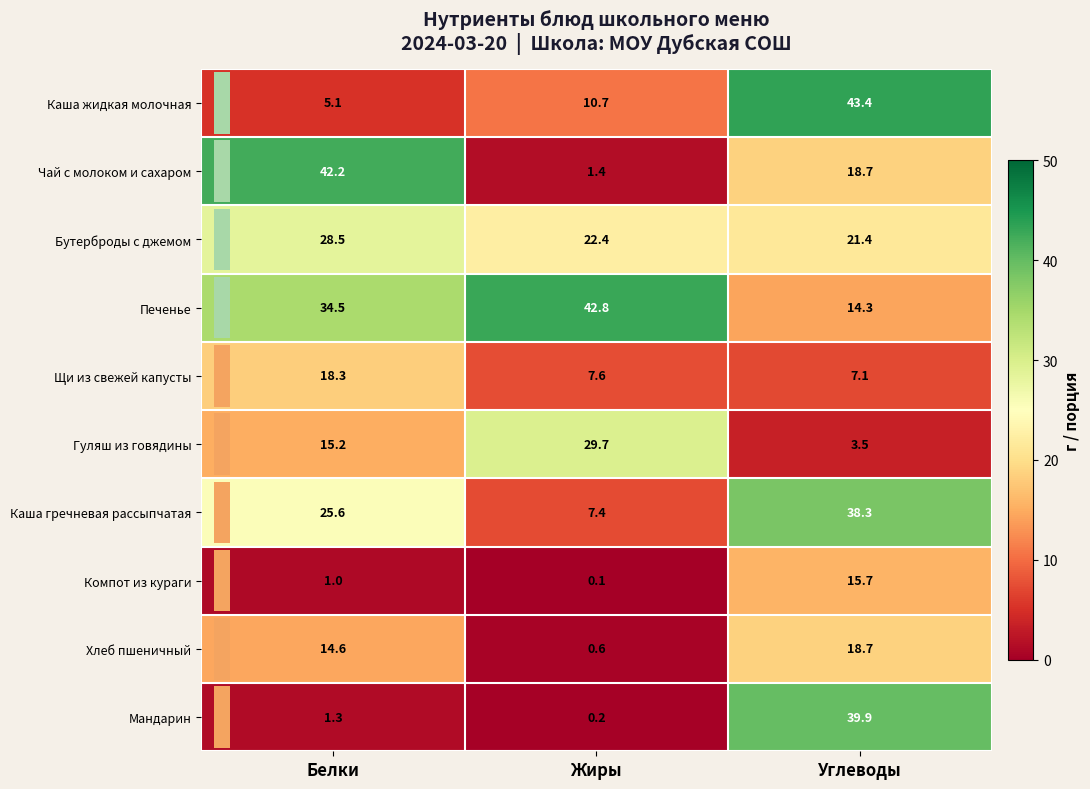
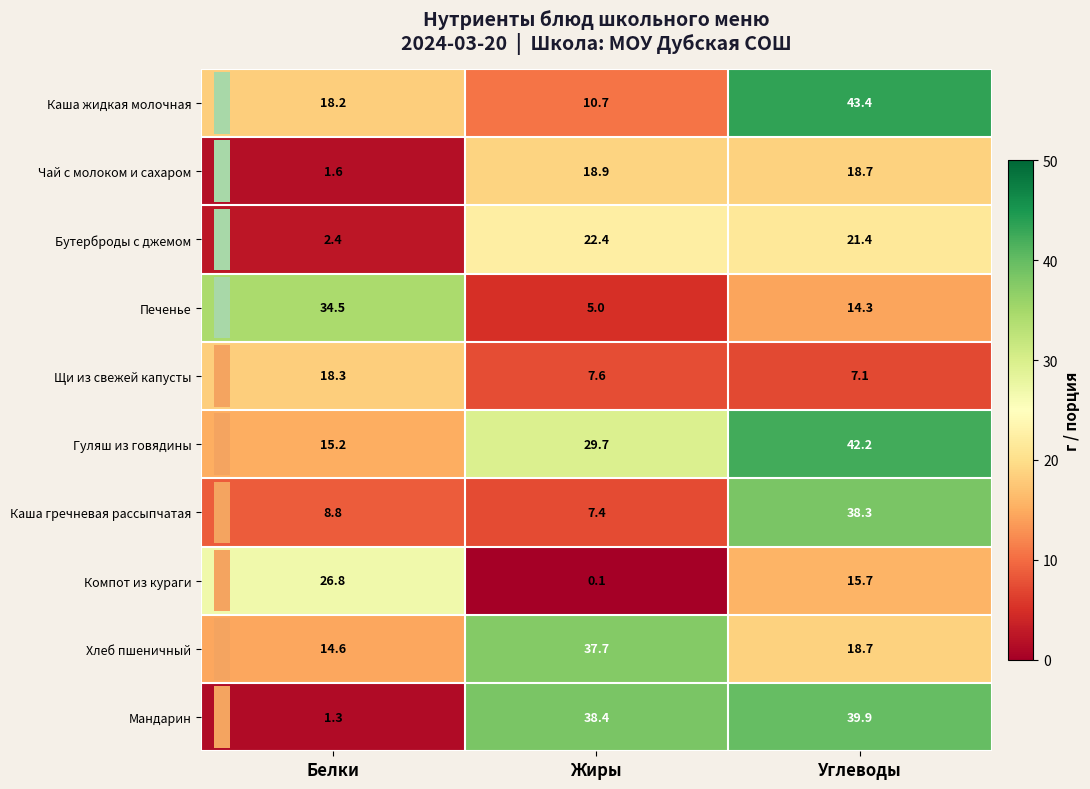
Каша жидкая молочная, Белки: 5.1 -> 18.2
Чай с молоком и сахаром, Белки: 42.2 -> 1.6
Чай с молоком и сахаром, Жиры: 1.4 -> 18.9
Бутерброды с джемом, Белки: 28.5 -> 2.4
Печенье, Жиры: 42.8 -> 5.0
Гуляш из говядины, Углеводы: 3.5 -> 42.2
Каша гречневая рассыпчатая, Белки: 25.6 -> 8.8
Компот из кураги, Белки: 1.0 -> 26.8
Хлеб пшеничный, Жиры: 0.6 -> 37.7
Мандарин, Жиры: 0.2 -> 38.4
